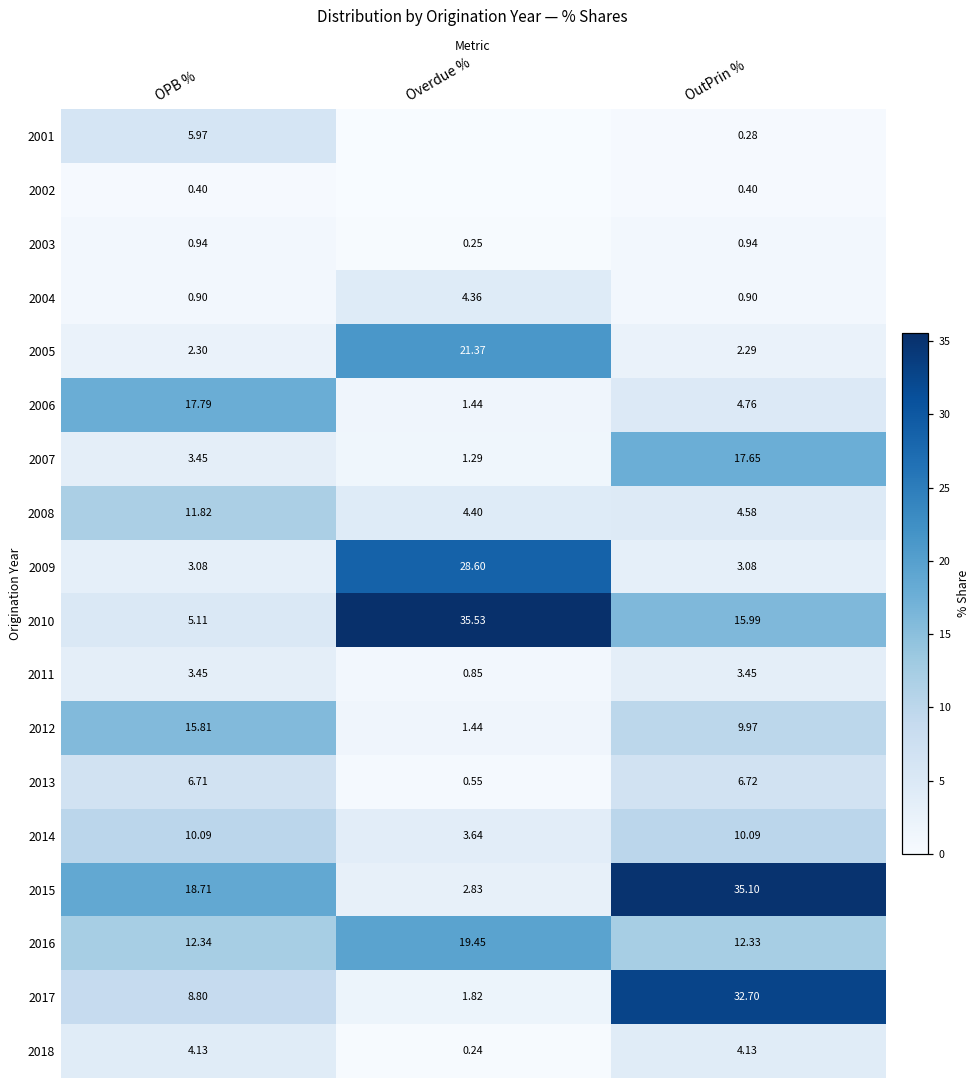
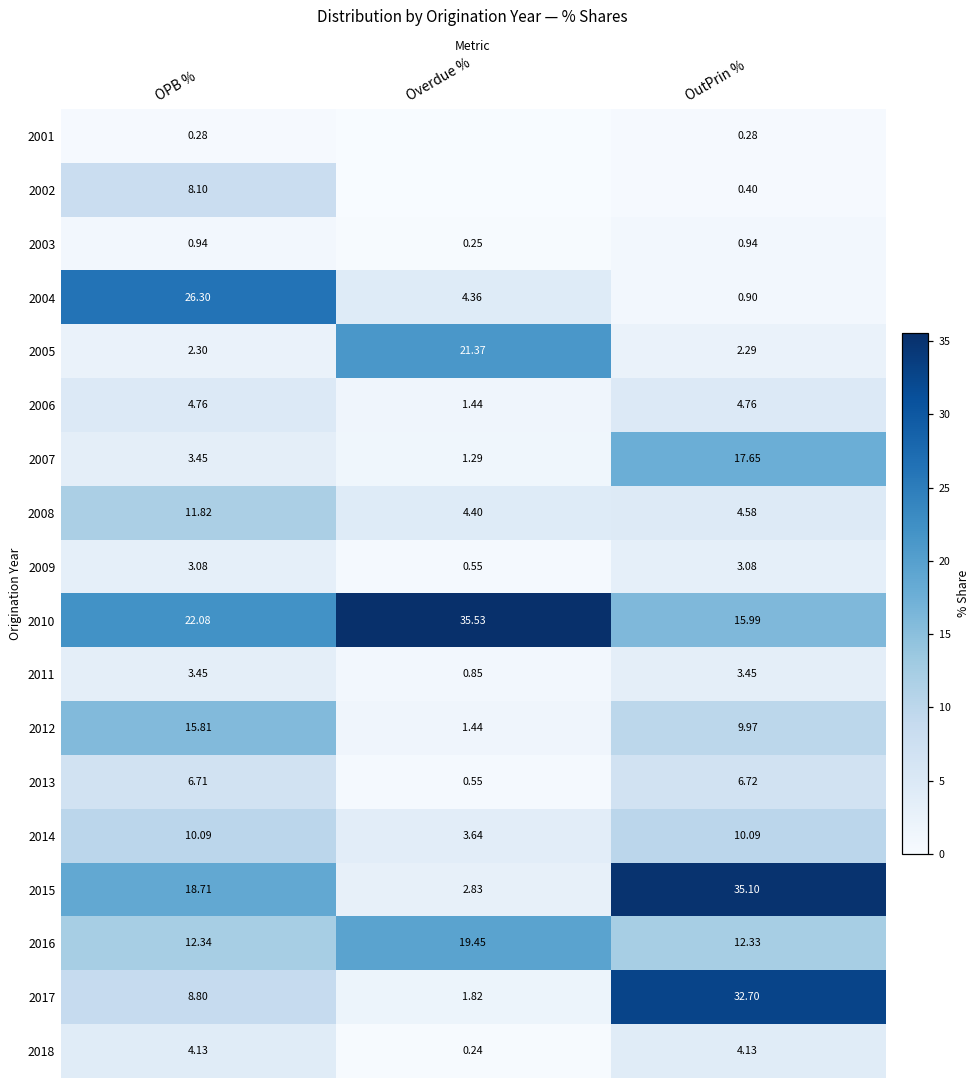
2001, OPB %: 5.97 -> 0.28
2002, OPB %: 0.40 -> 8.10
2004, OPB %: 0.90 -> 26.30
2006, OPB %: 17.79 -> 4.76
2009, Overdue %: 28.60 -> 0.55
2010, OPB %: 5.11 -> 22.08
